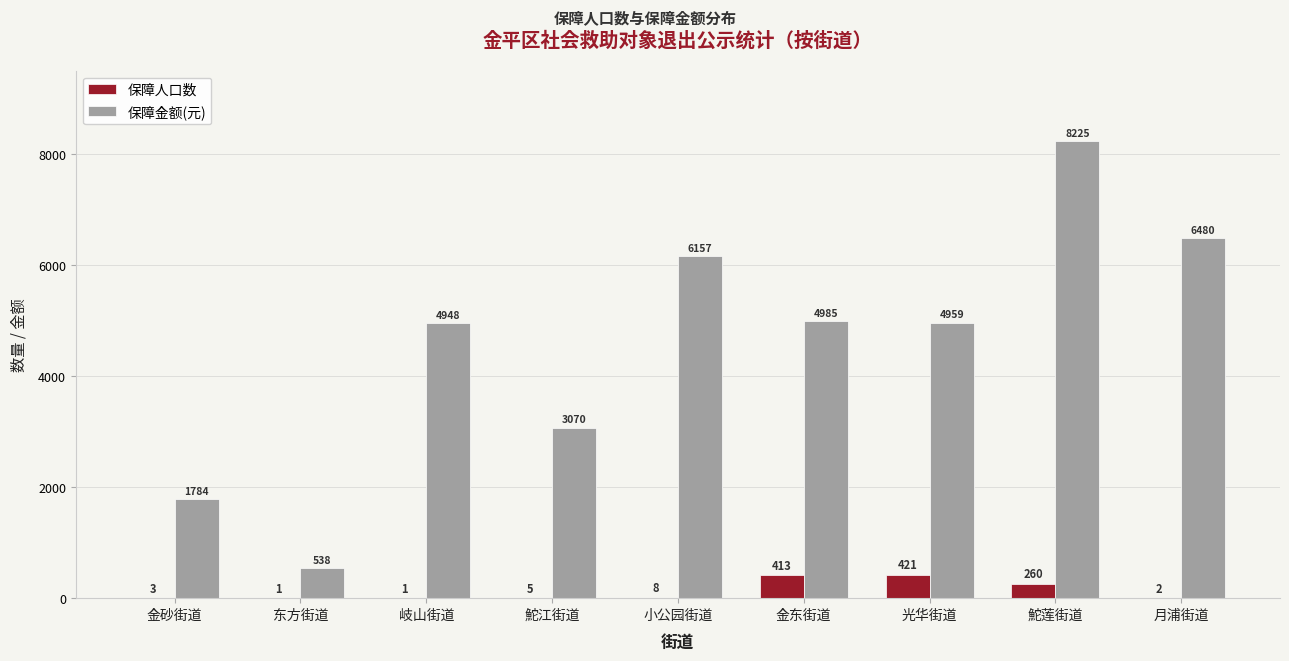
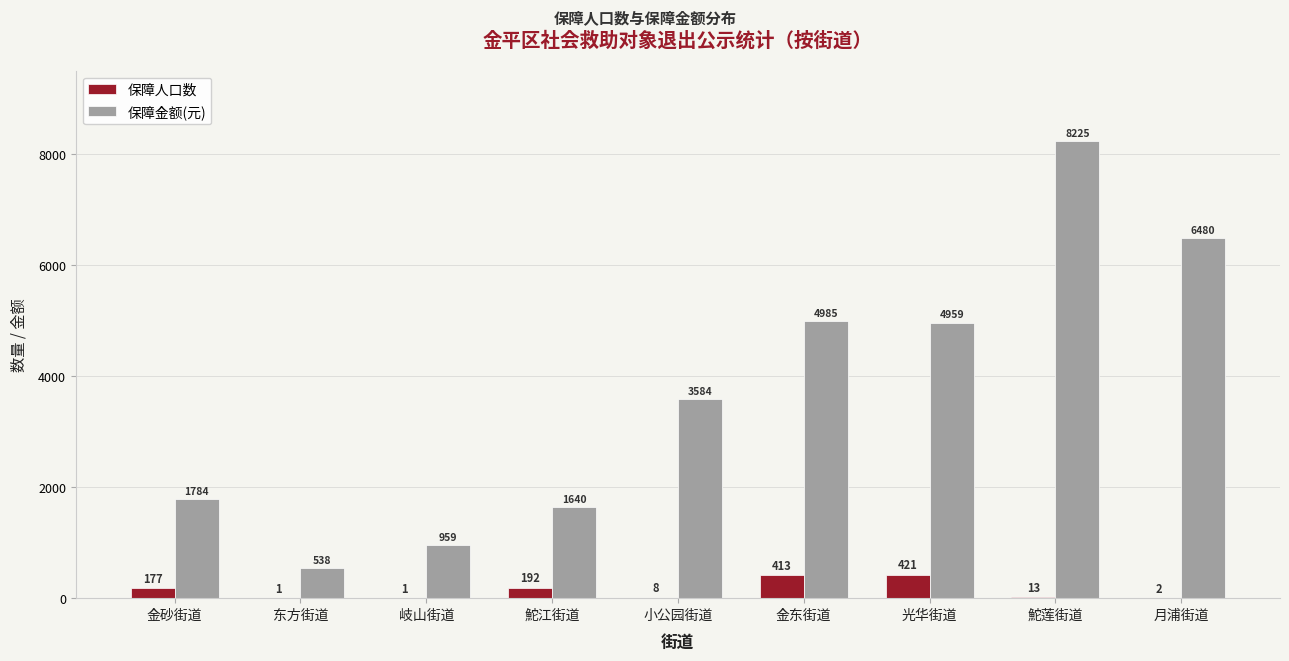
保障人口数, 金砂街道: 3 -> 177
保障金额(元), 岐山街道: 4948 -> 959
保障人口数, 鮀江街道: 5 -> 192
保障金额(元), 鮀江街道: 3070 -> 1640
保障金额(元), 小公园街道: 6157 -> 3584
保障人口数, 鮀莲街道: 260 -> 13
